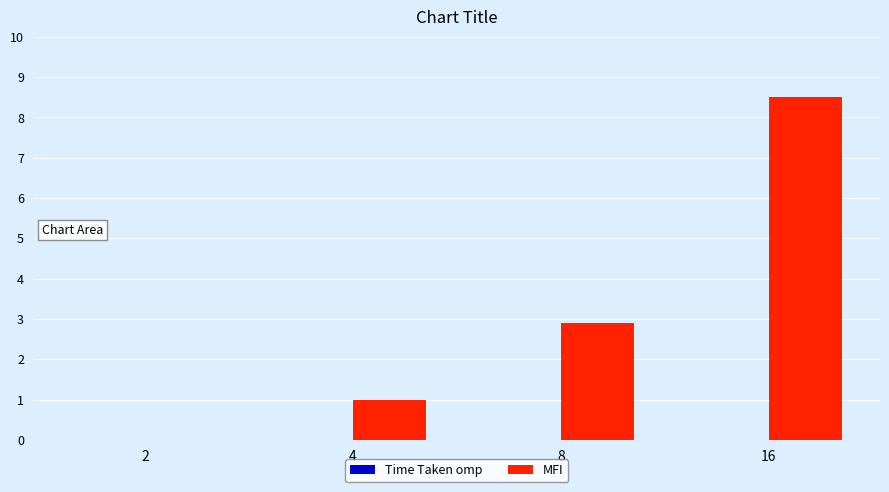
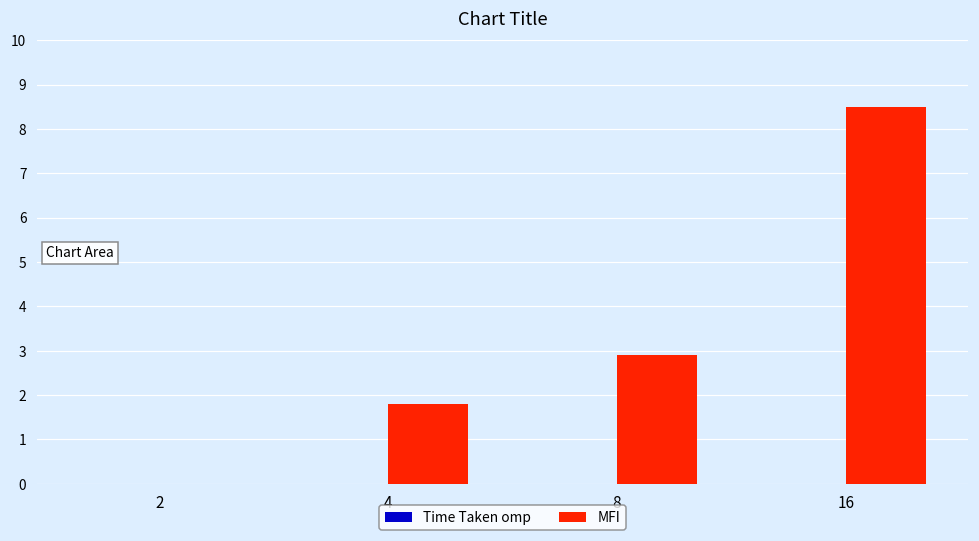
MFI, 4: 1.0 -> 1.8
